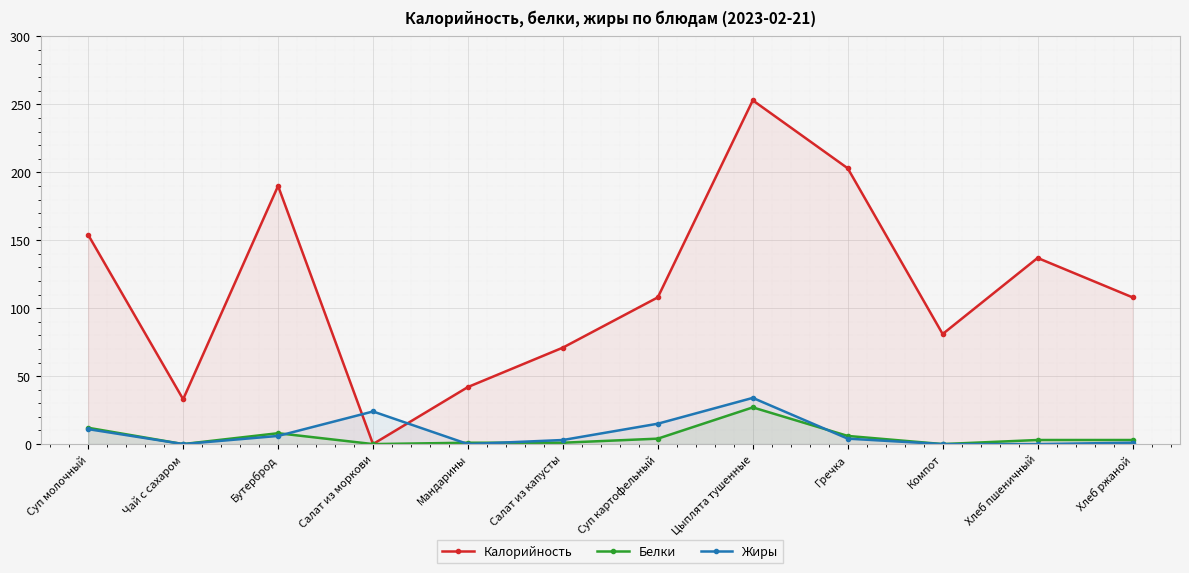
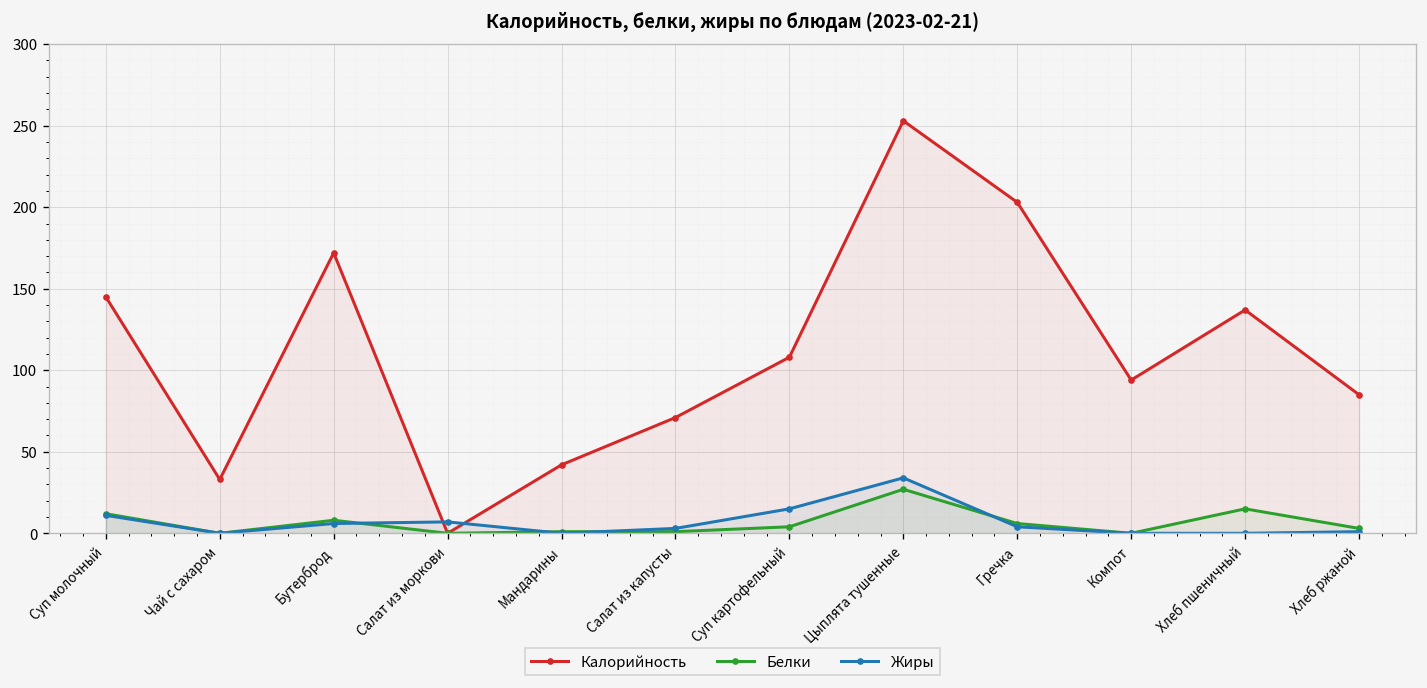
Калорийность, Суп молочный: 154 -> 145
Калорийность, Бутерброд: 190 -> 172
Жиры, Салат из моркови: 24 -> 7
Калорийность, Компот: 81 -> 94
Белки, Хлеб пшеничный: 3 -> 15
Калорийность, Хлеб ржаной: 108 -> 85
